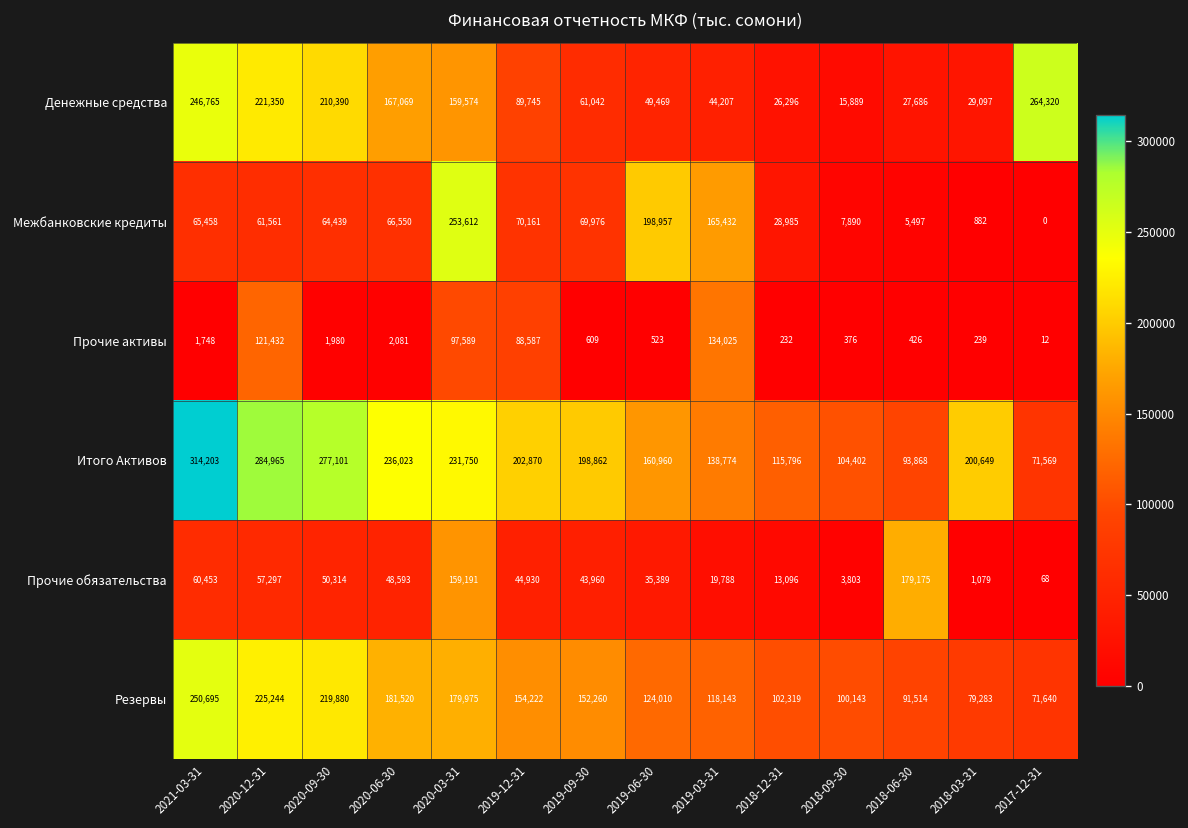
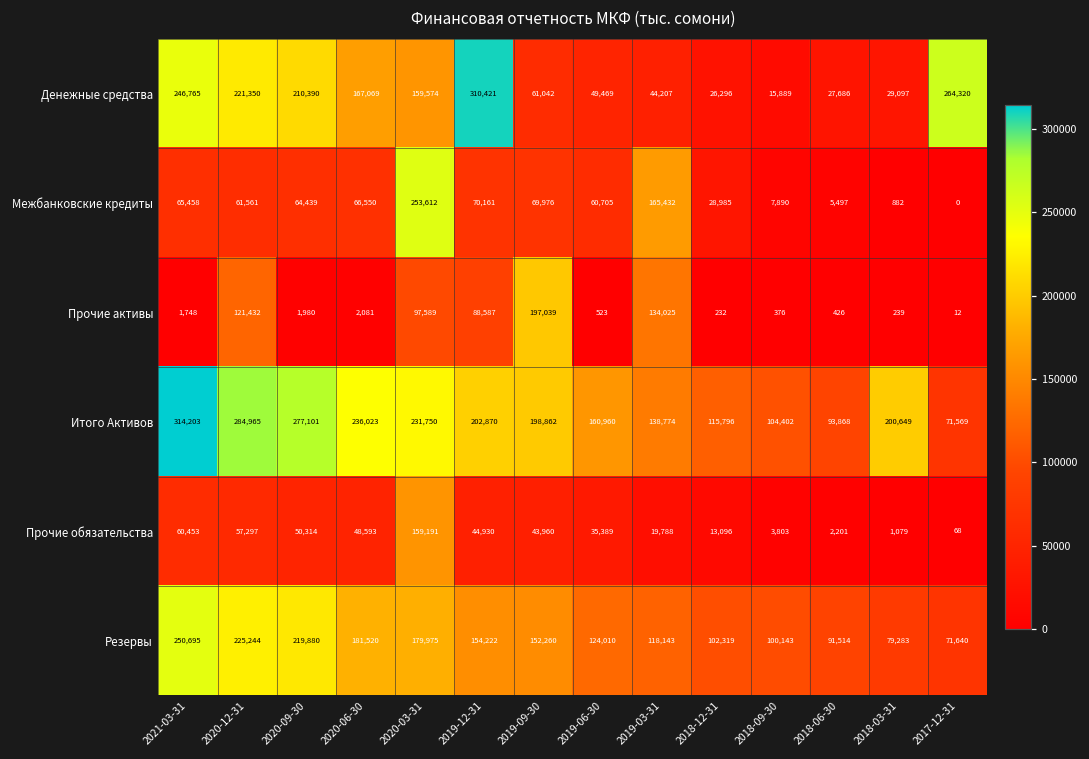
Денежные средства, 2019-12-31: 89,745 -> 310,421
Межбанковские кредиты, 2019-06-30: 198,957 -> 60,705
Прочие активы, 2019-09-30: 609 -> 197,039
Прочие обязательства, 2018-06-30: 179,175 -> 2,201
